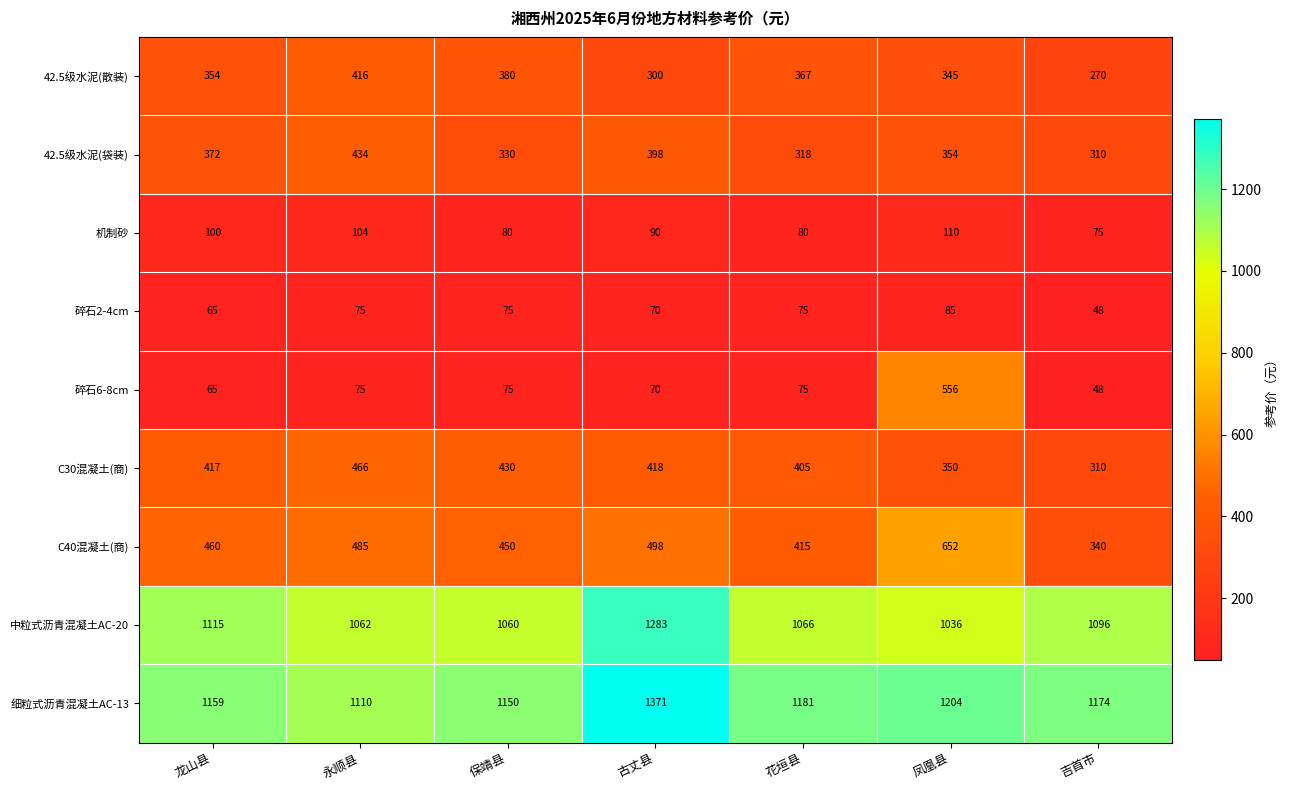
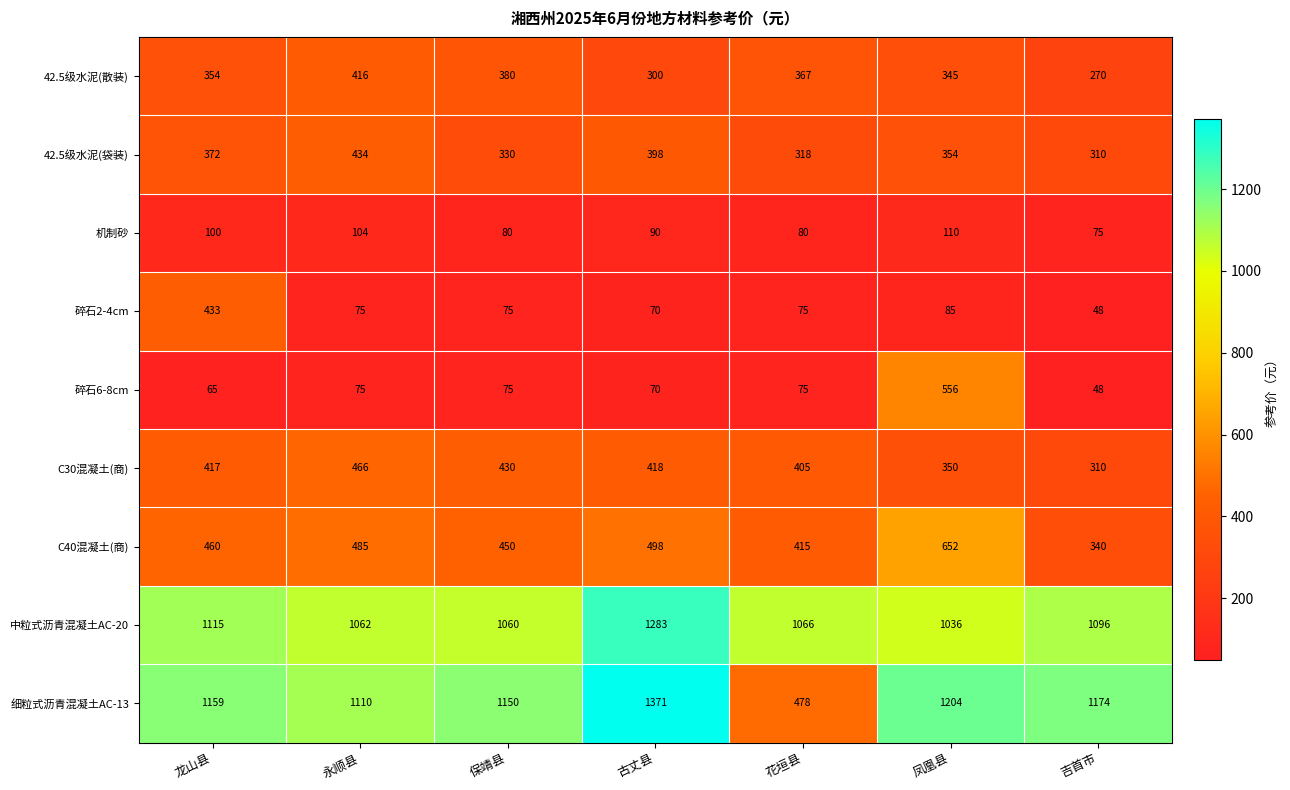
碎石2-4cm, 龙山县: 65 -> 433
细粒式沥青混凝土AC-13, 花垣县: 1181 -> 478
